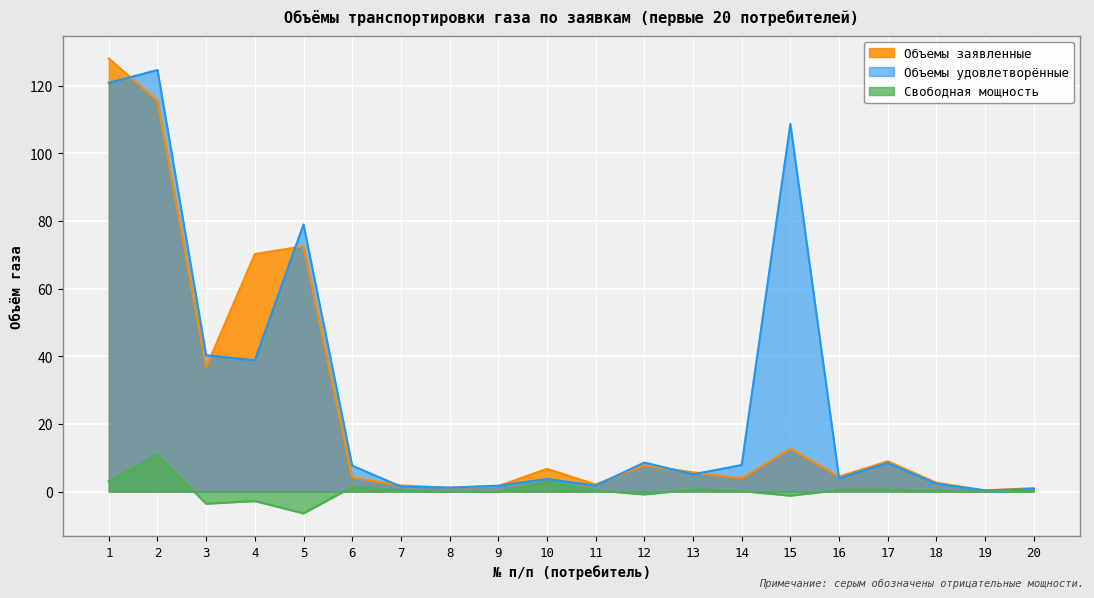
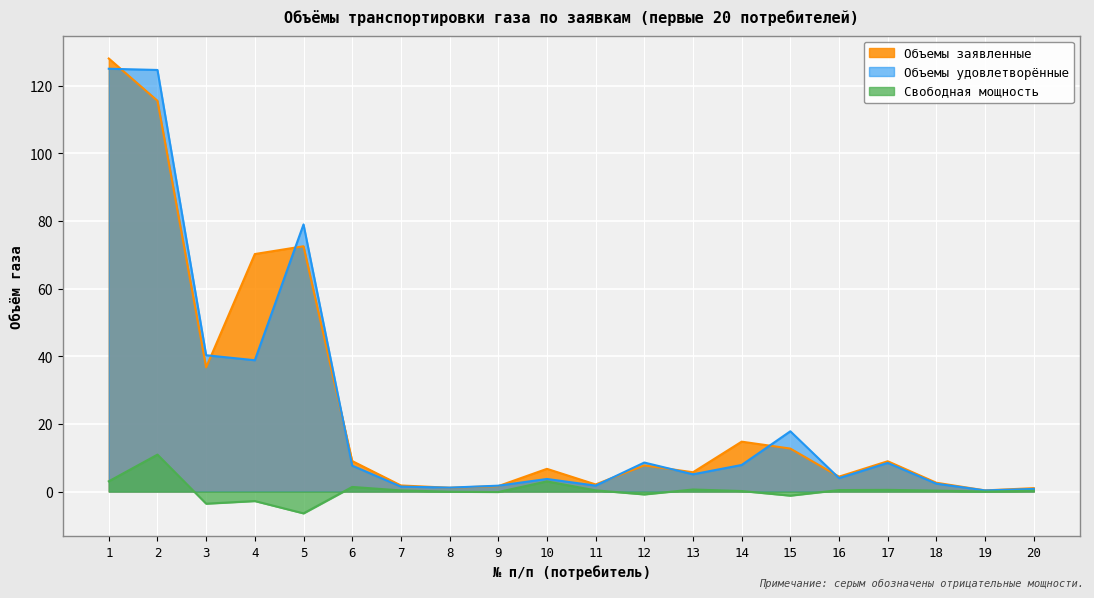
Объемы удовлетворённые, 1: 121 -> 125
Объемы заявленные, 6: 4 -> 9
Объемы заявленные, 14: 4 -> 15
Объемы удовлетворённые, 15: 109 -> 18
